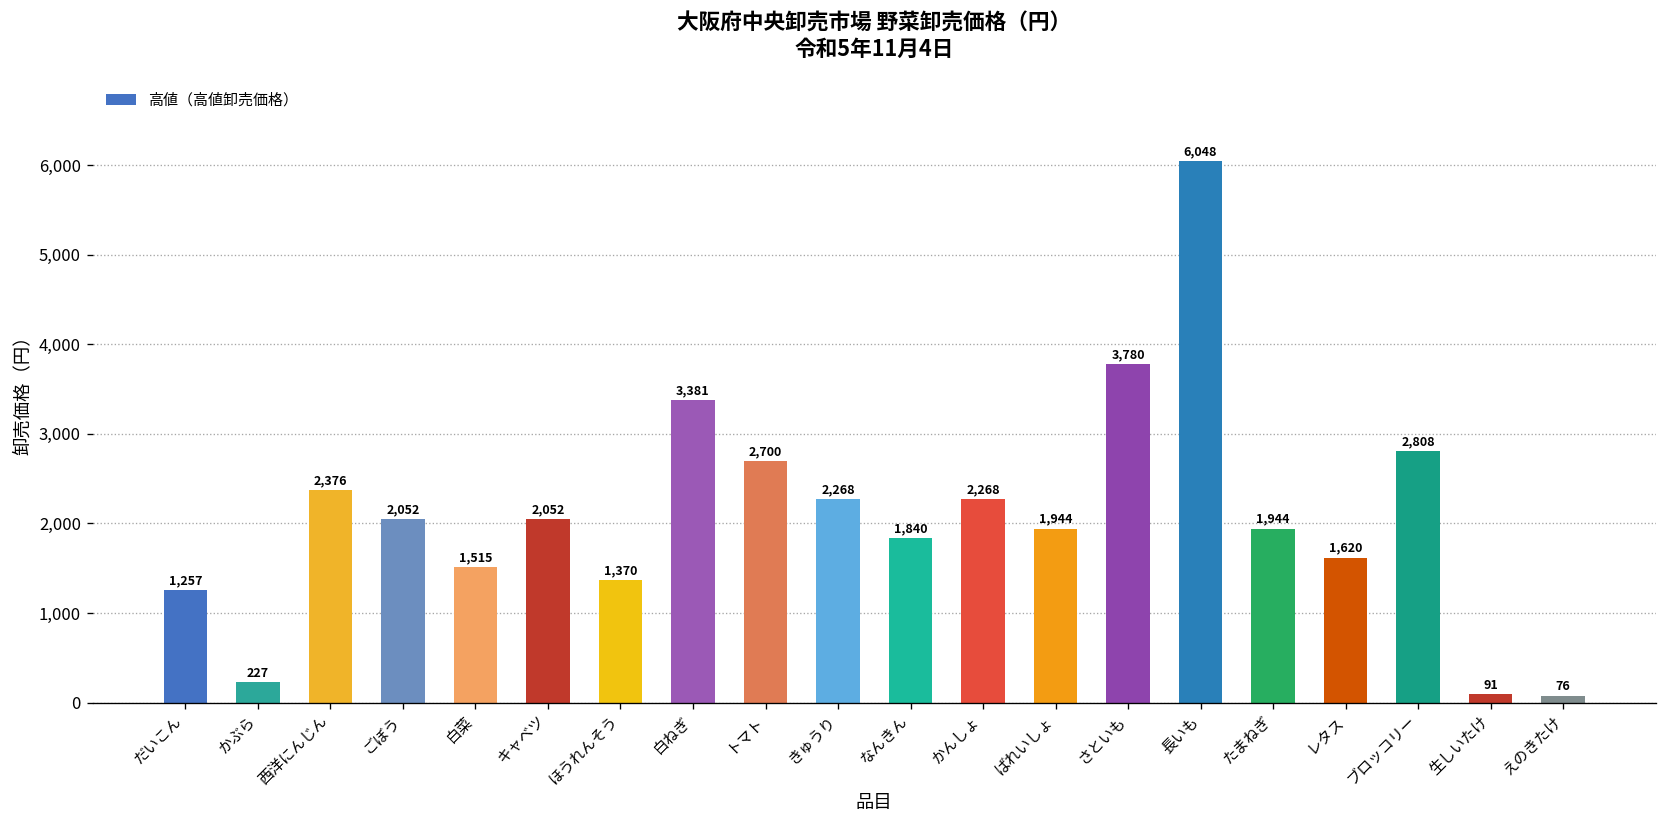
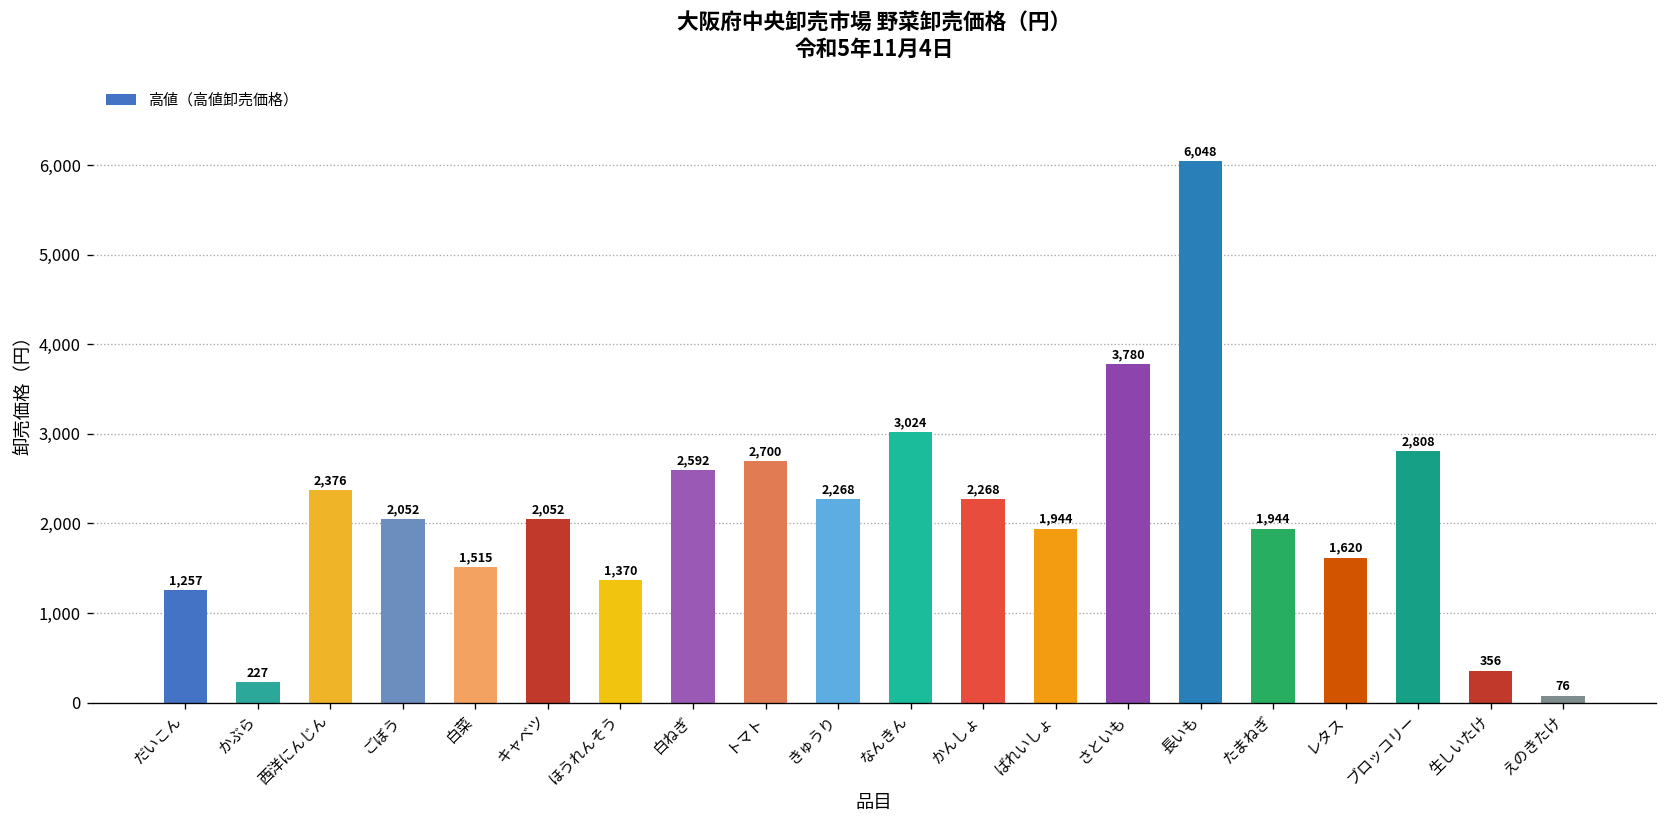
白ねぎ: 3,381 -> 2,592
なんきん: 1,840 -> 3,024
生しいたけ: 91 -> 356
